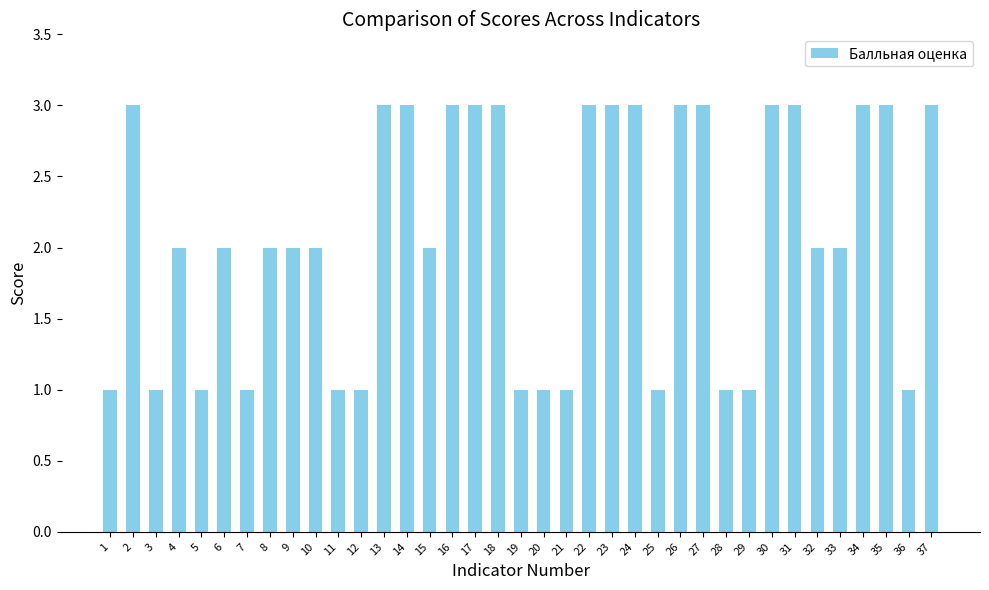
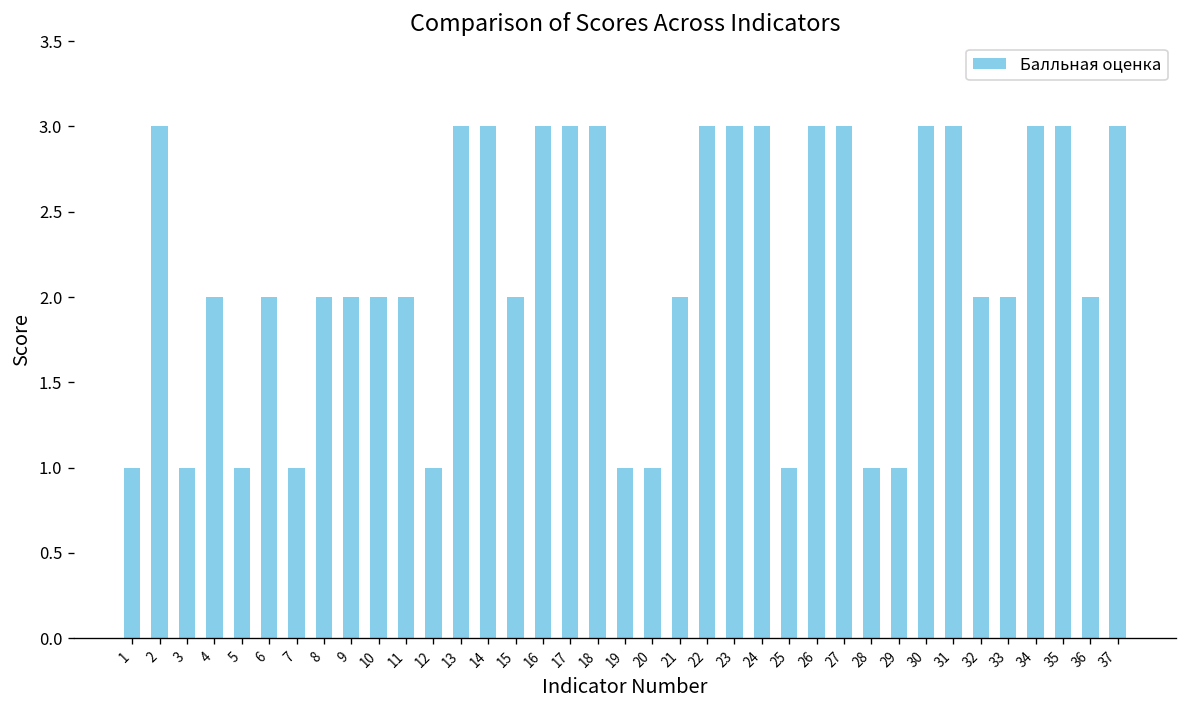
11: 1 -> 2
21: 1 -> 2
36: 1 -> 2
